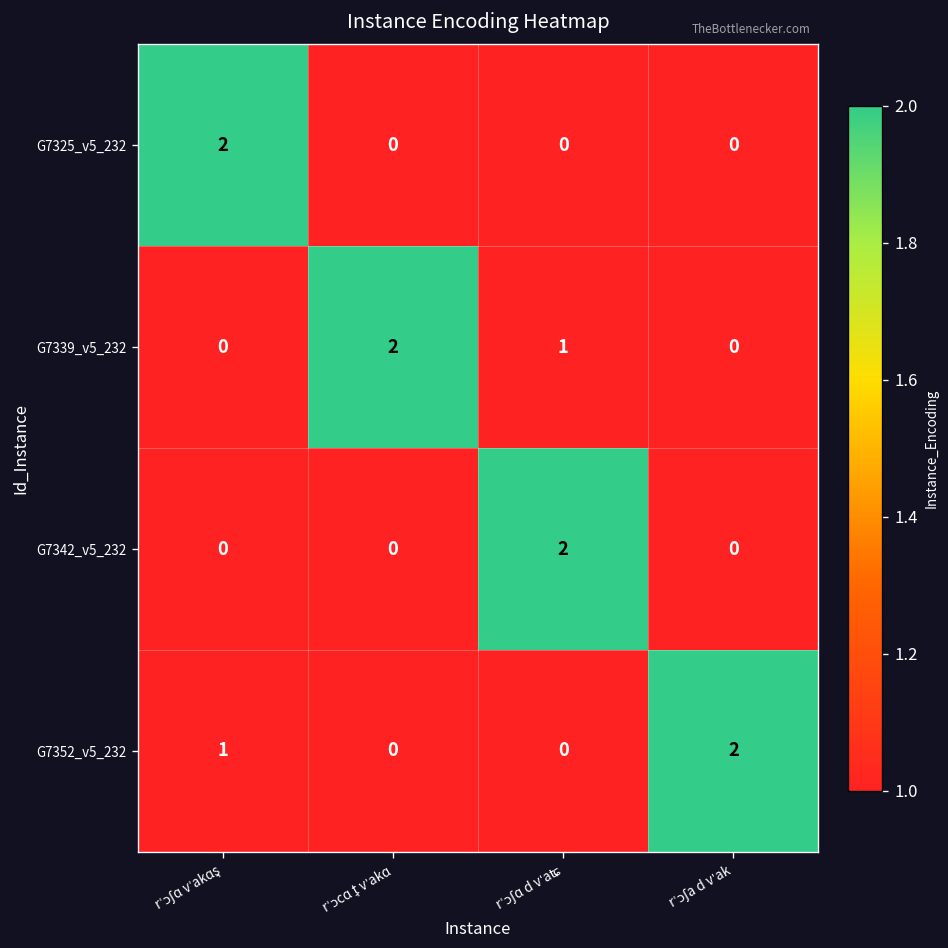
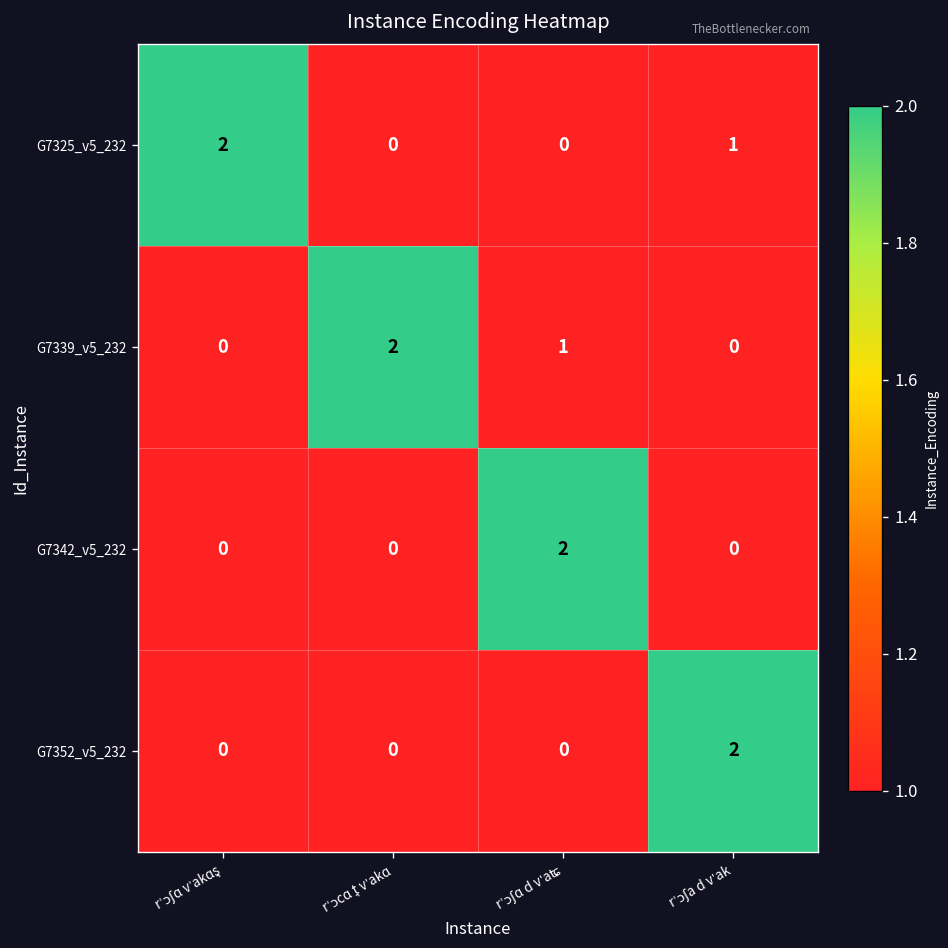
G7325_v5_232, rˈɔʃa d vˈak: 0 -> 1
G7352_v5_232, rˈɔʃɑ vˈakɑs͉: 1 -> 0
